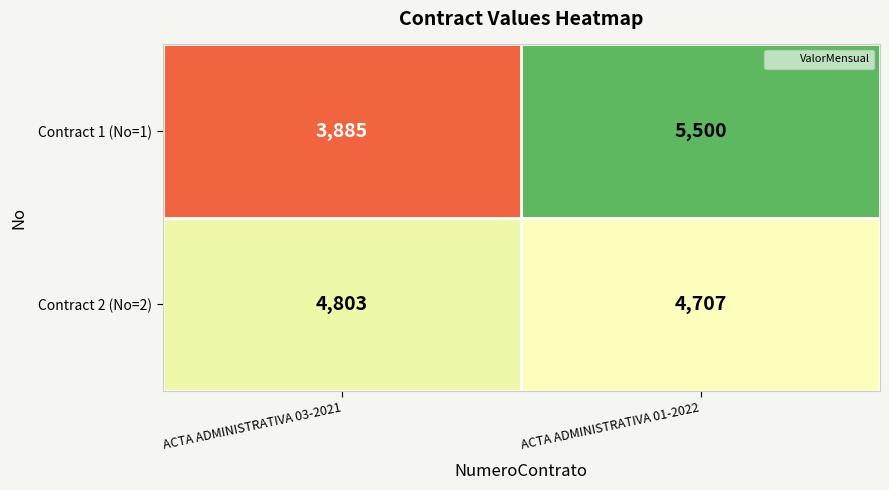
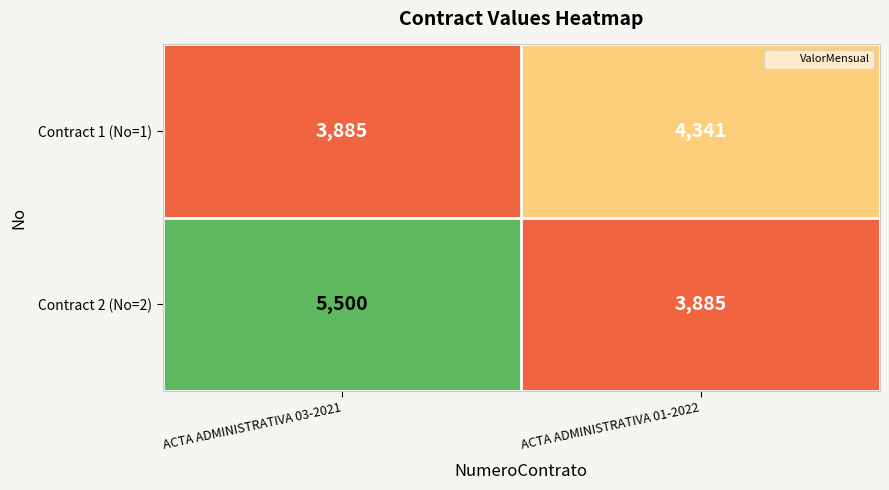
Contract 1 (No=1), ACTA ADMINISTRATIVA 01-2022: 5,500 -> 4,341
Contract 2 (No=2), ACTA ADMINISTRATIVA 03-2021: 4,803 -> 5,500
Contract 2 (No=2), ACTA ADMINISTRATIVA 01-2022: 4,707 -> 3,885
